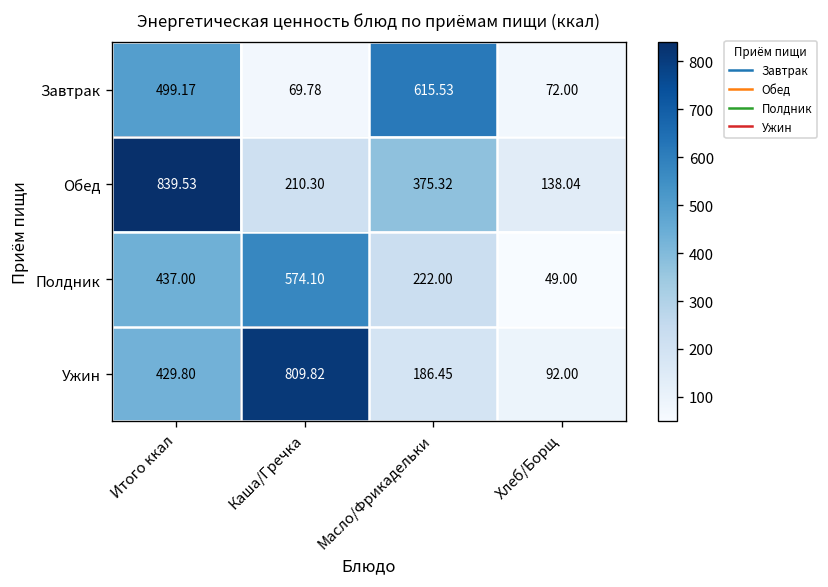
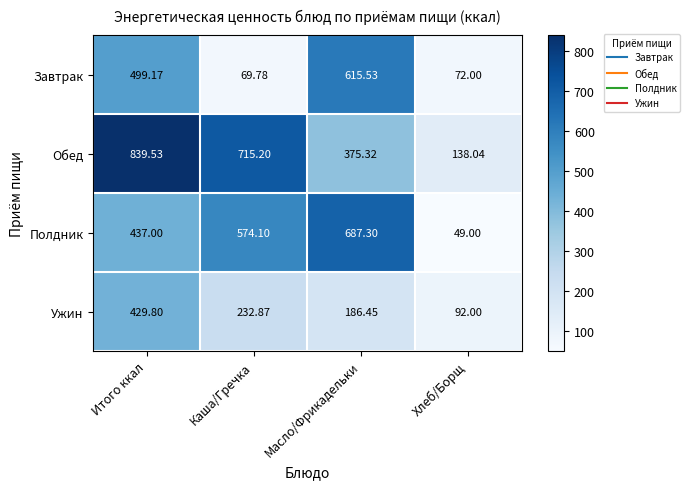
Обед, Каша/Гречка: 210.30 -> 715.20
Полдник, Масло/Фрикадельки: 222.00 -> 687.30
Ужин, Каша/Гречка: 809.82 -> 232.87
